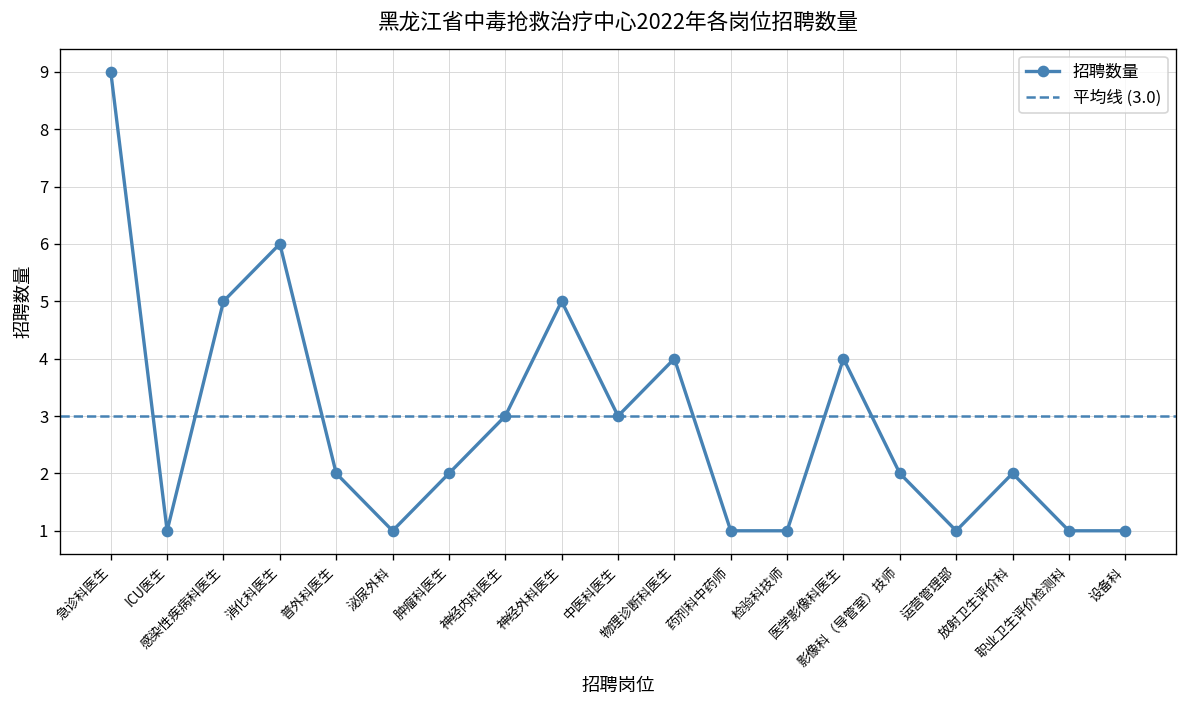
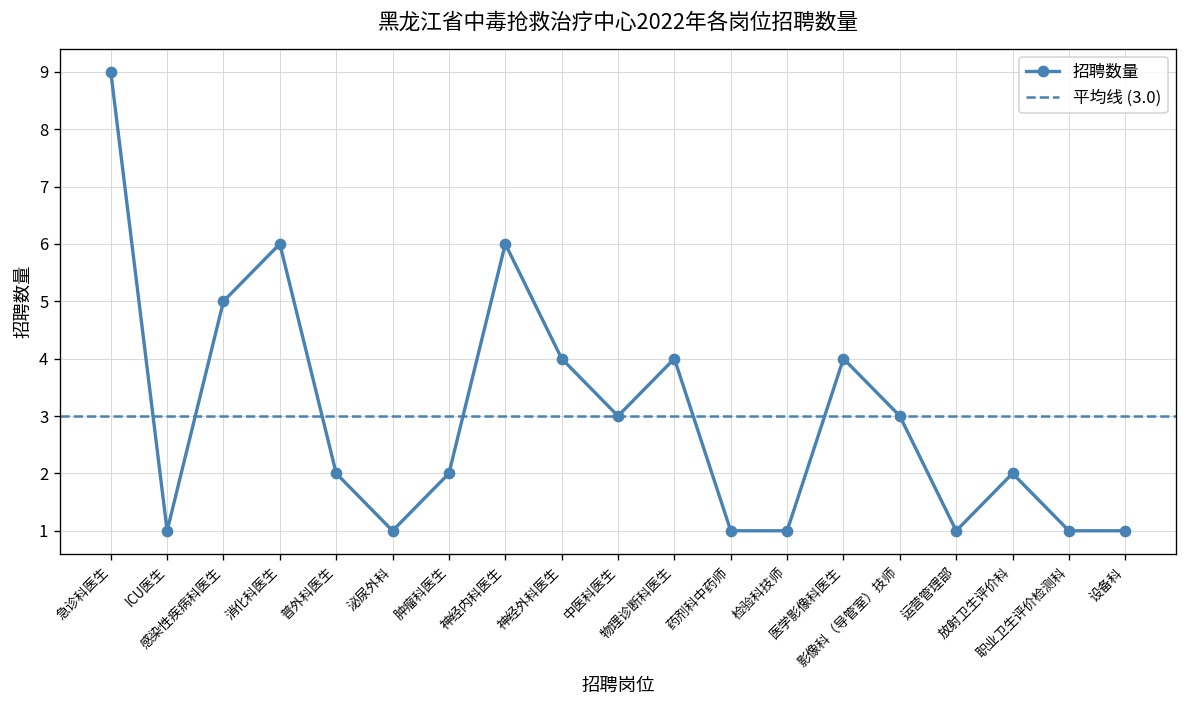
神经内科医生: 3 -> 6
神经外科医生: 5 -> 4
影像科（导管室）技师: 2 -> 3
